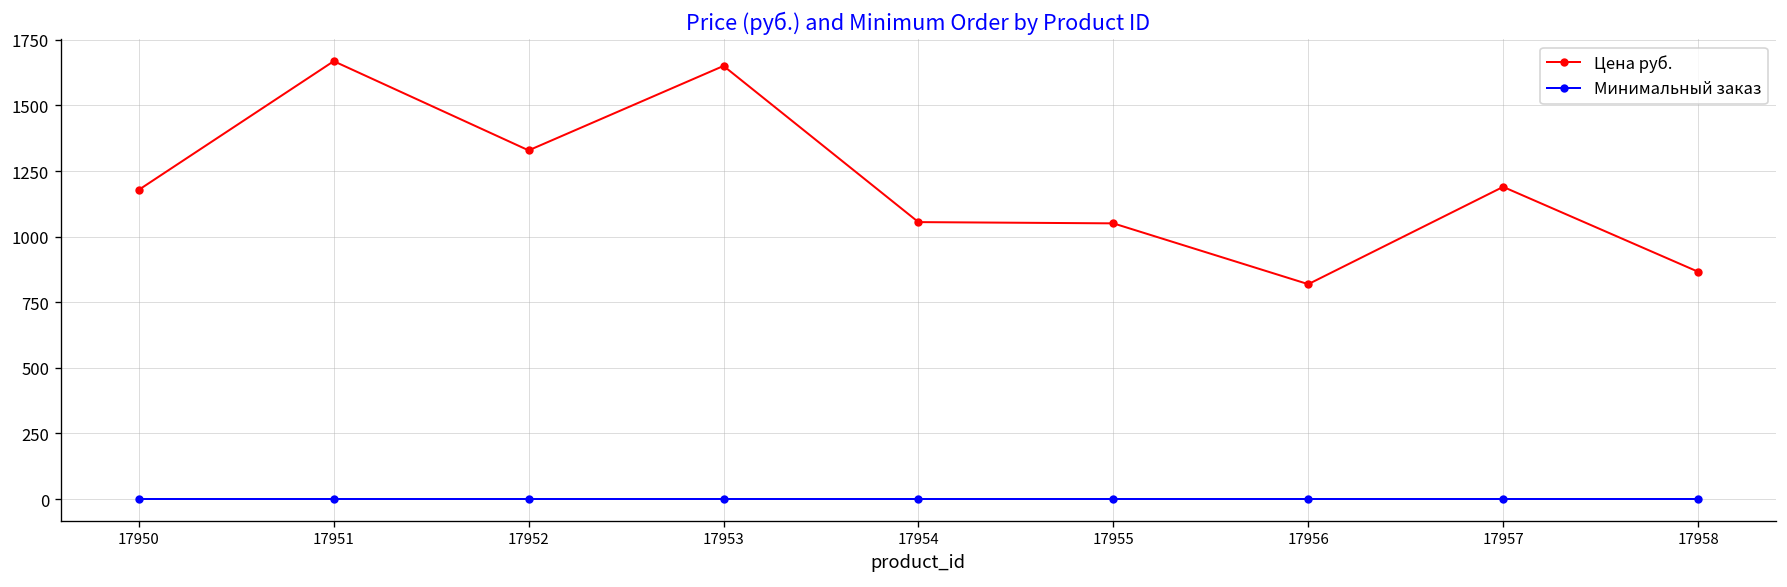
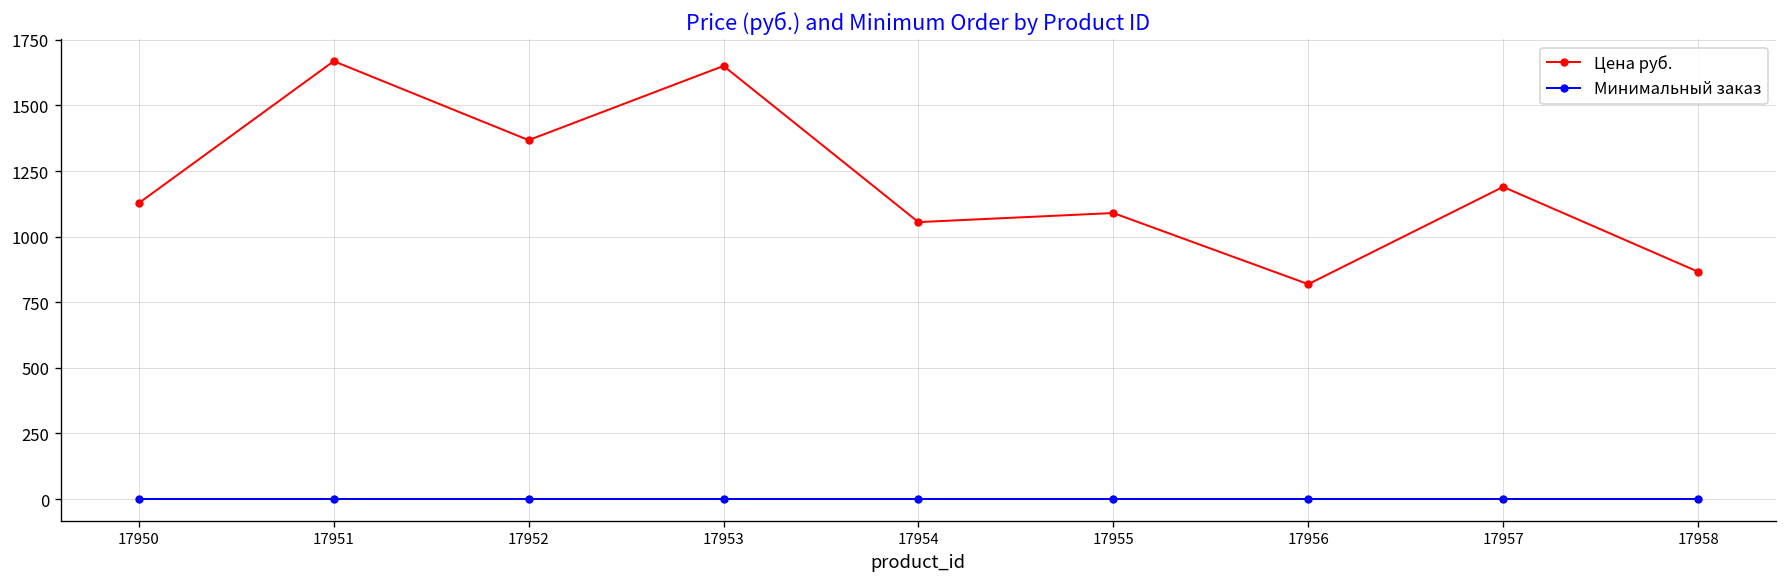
Цена руб., 17950: 1180 -> 1130
Цена руб., 17952: 1330 -> 1370
Цена руб., 17955: 1050 -> 1090
